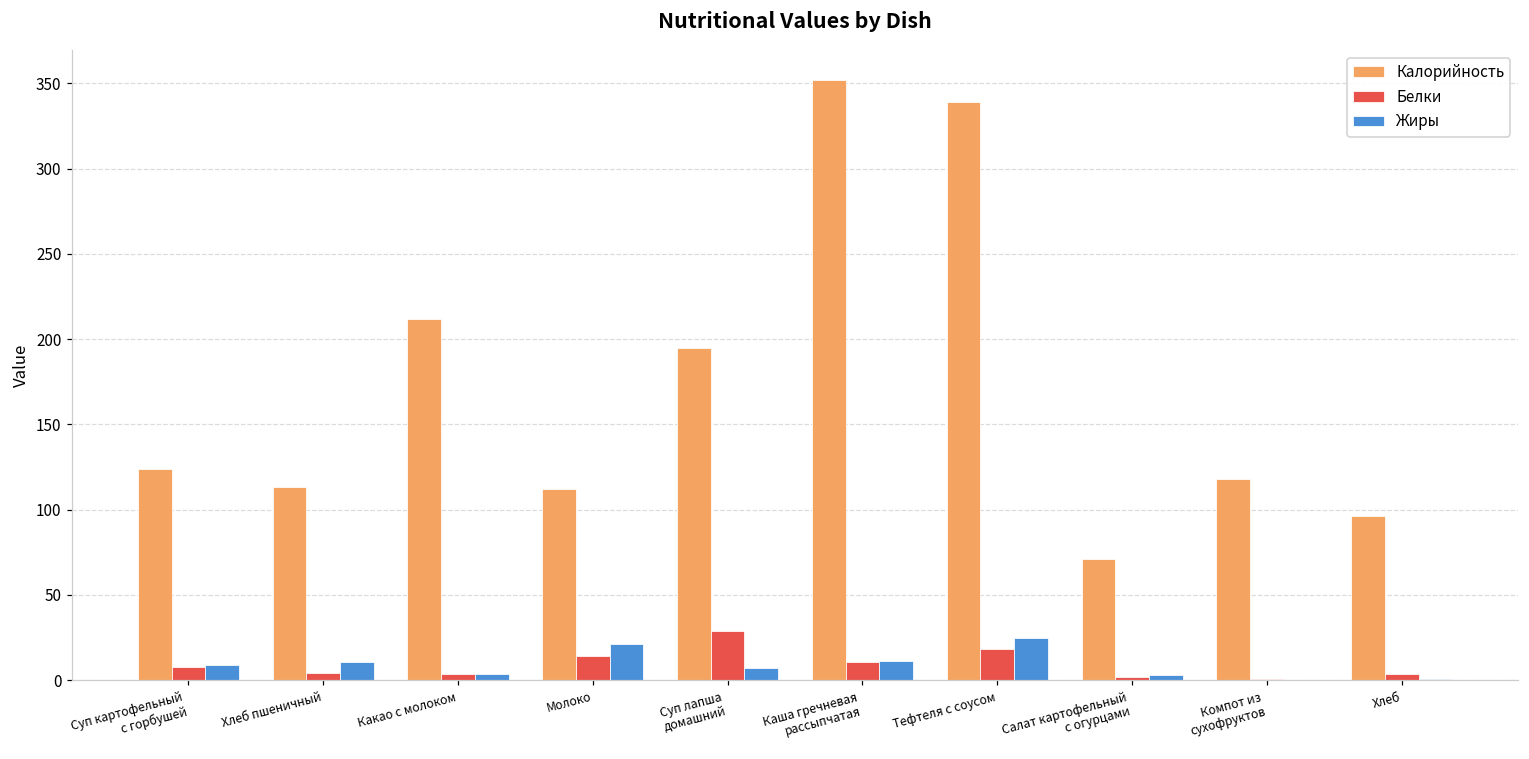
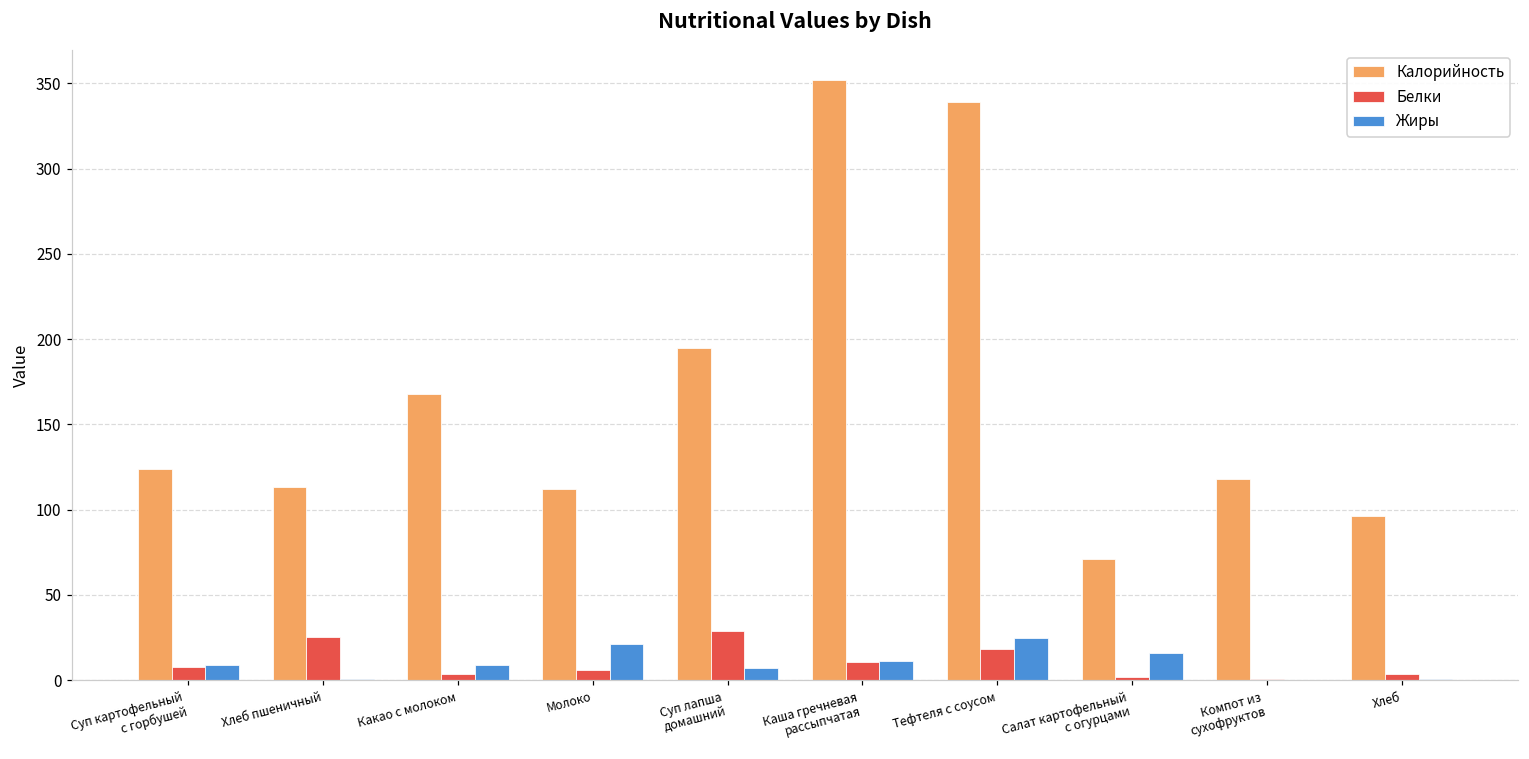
Белки, Хлеб пшеничный: 4 -> 25
Жиры, Хлеб пшеничный: 11 -> 1
Калорийность, Какао с молоком: 212 -> 168
Жиры, Какао с молоком: 3 -> 9
Белки, Молоко: 14 -> 6
Жиры, Салат картофельный с огурцами: 3 -> 16
